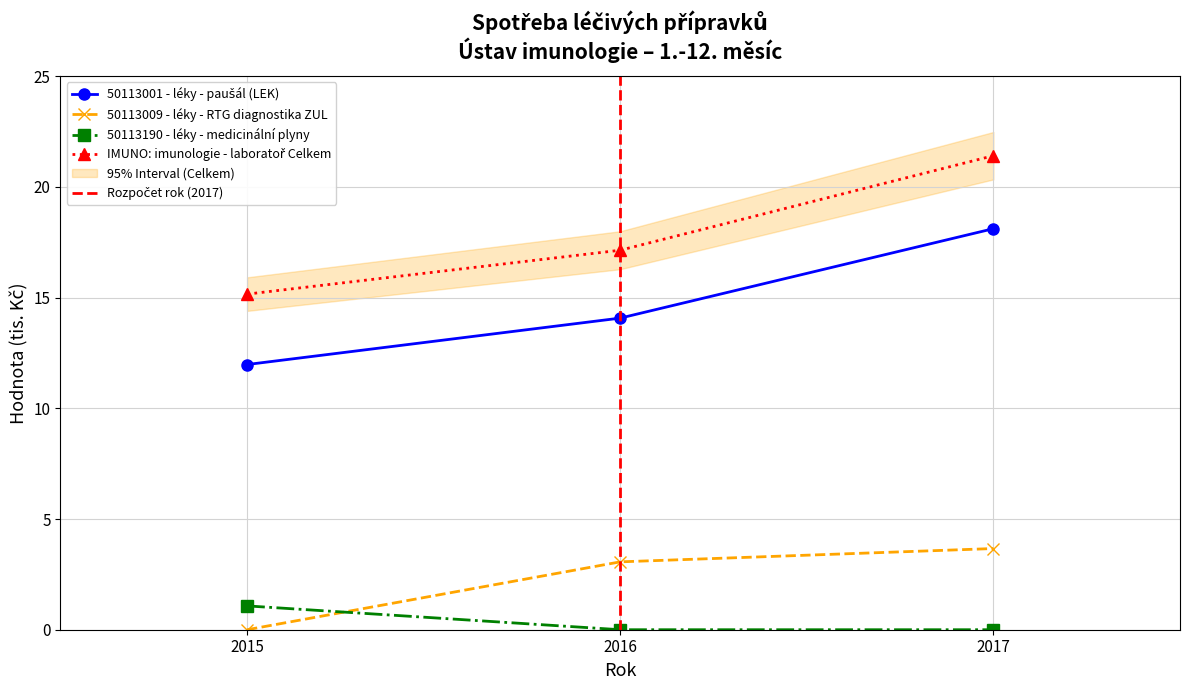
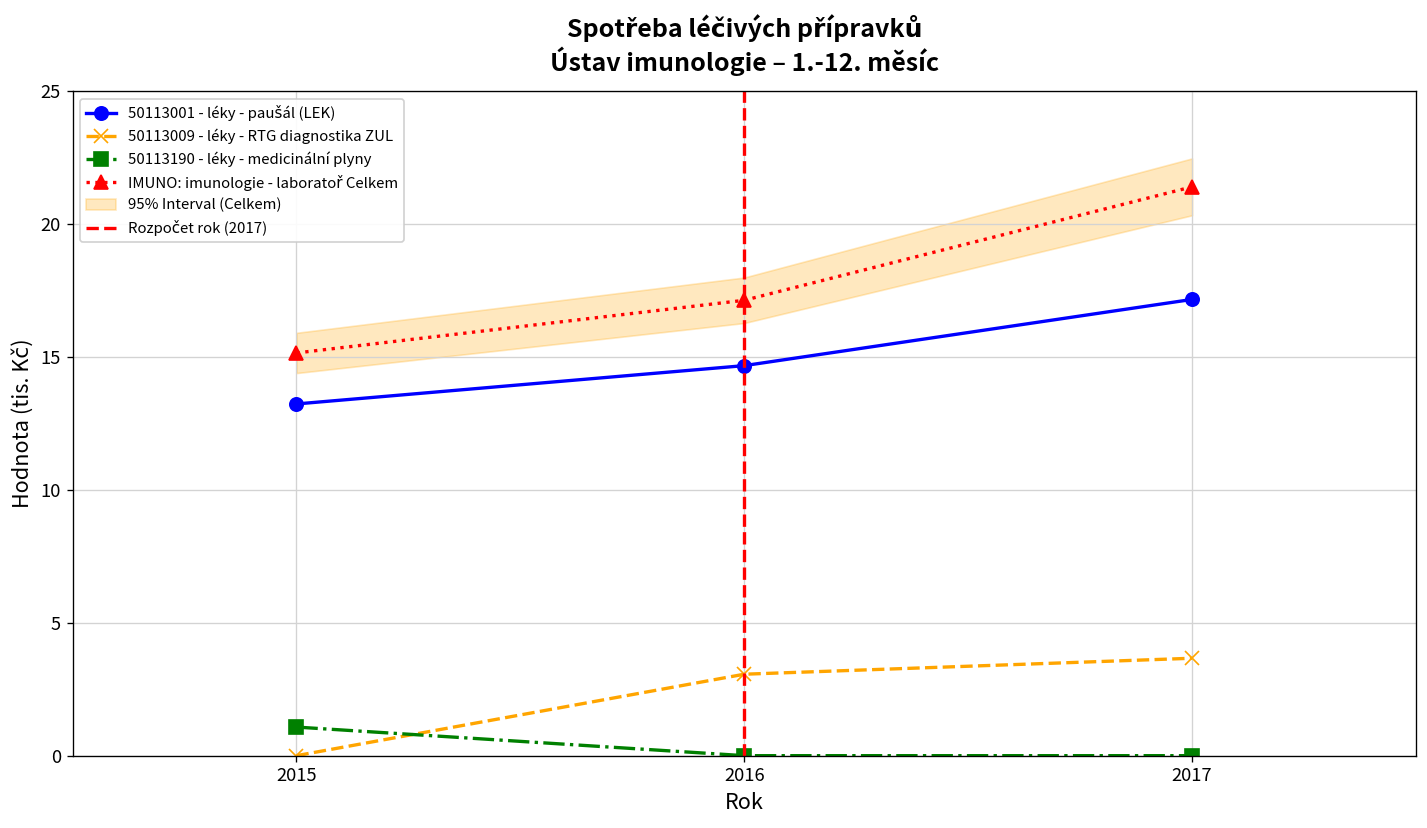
50113001 - léky - paušál (LEK), 2015: 12.0 -> 13.2
50113001 - léky - paušál (LEK), 2016: 14.1 -> 14.7
50113001 - léky - paušál (LEK), 2017: 18.1 -> 17.2
